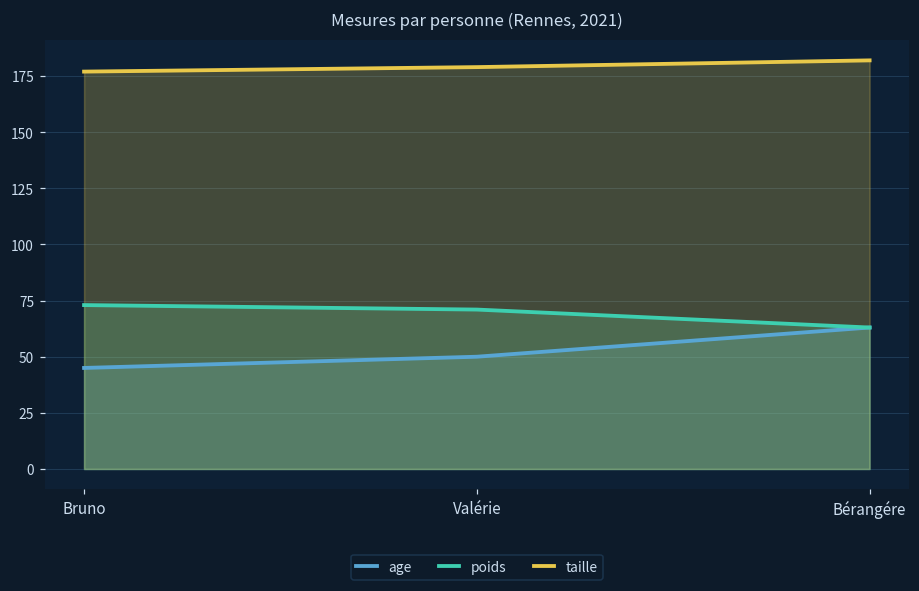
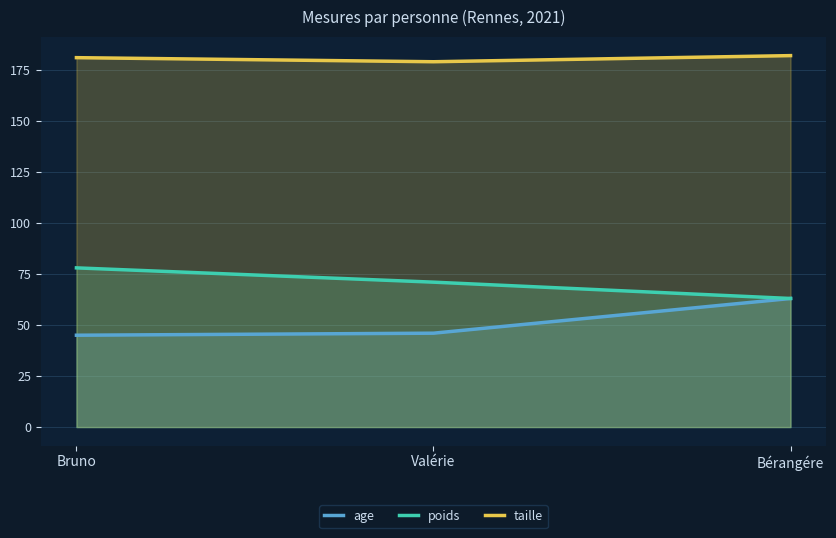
poids, Bruno: 73 -> 78
taille, Bruno: 177 -> 181
age, Valérie: 50 -> 46
